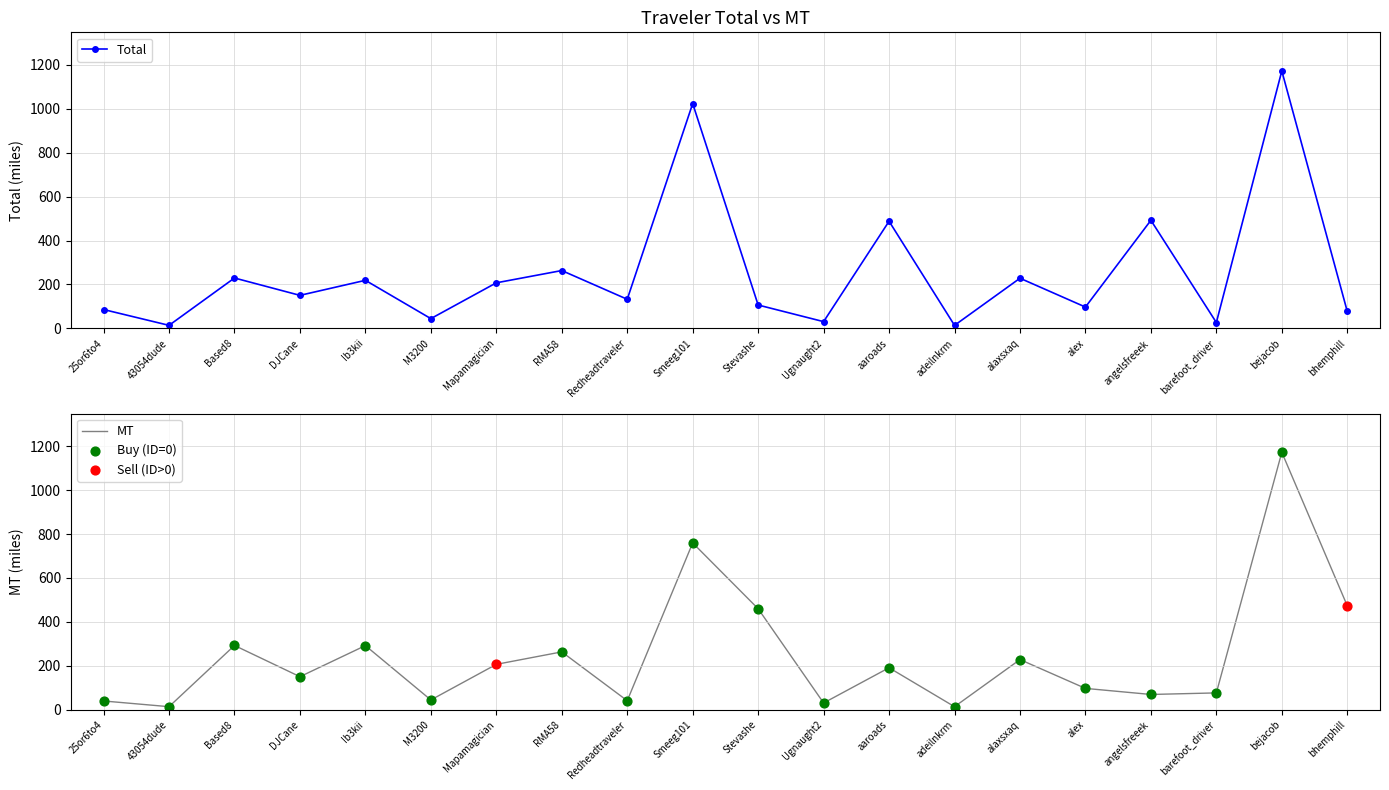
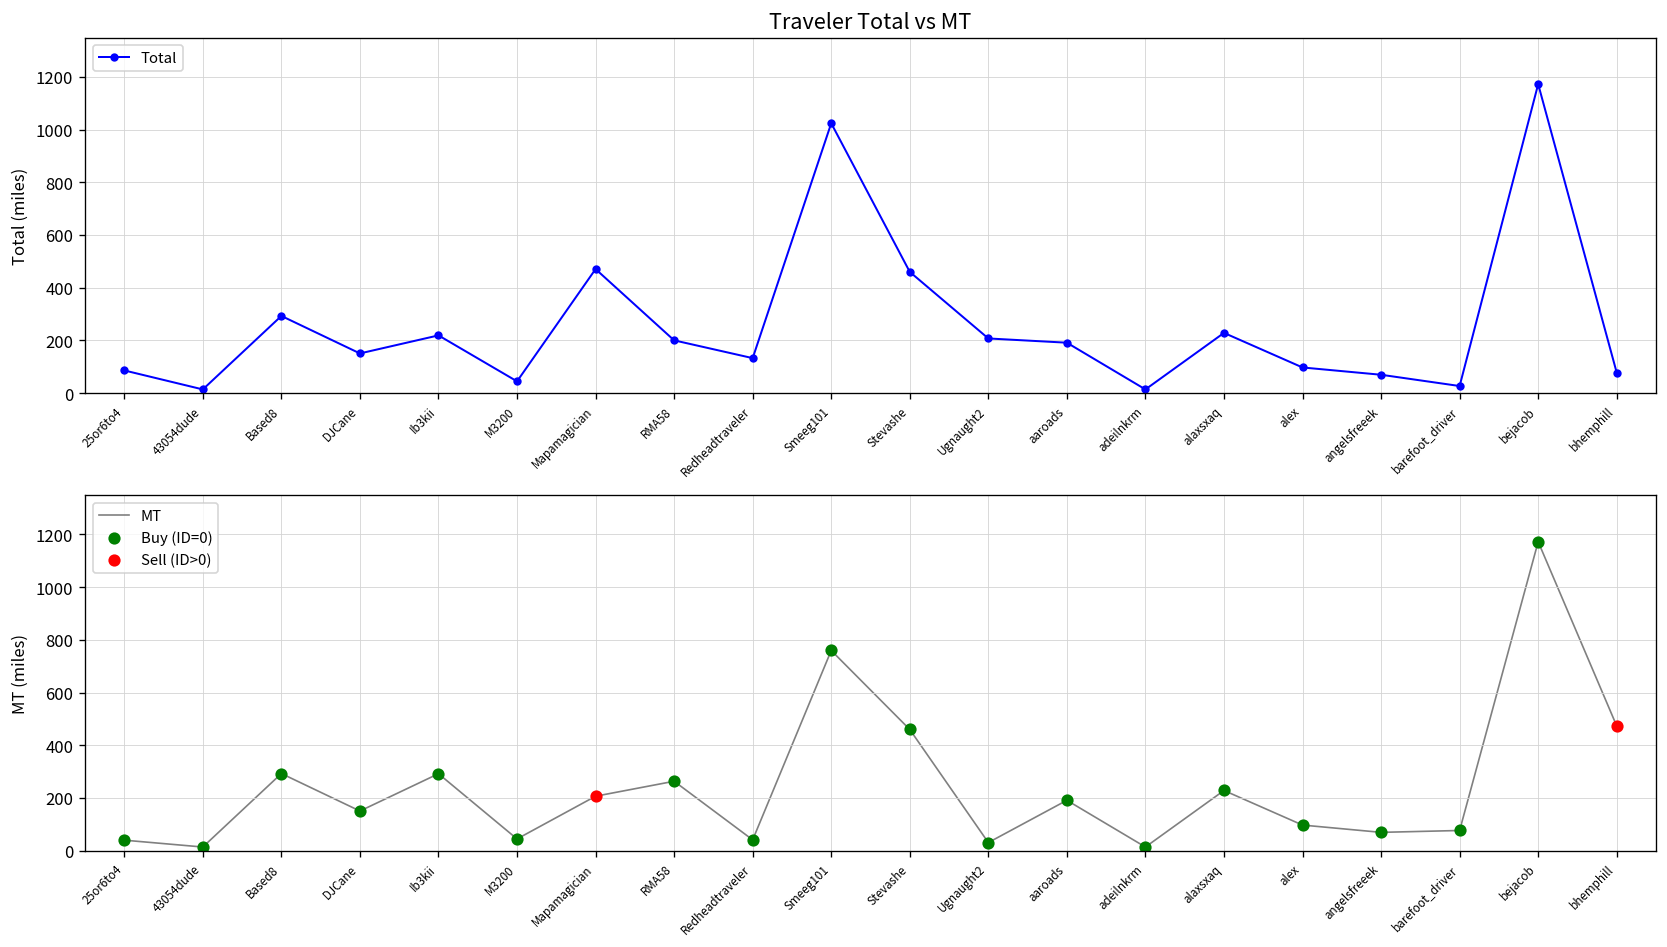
Traveler Total vs MT, Based8: 230 -> 290
Traveler Total vs MT, Mapamagician: 210 -> 470
Traveler Total vs MT, RMA58: 260 -> 200
Traveler Total vs MT, Stevashe: 110 -> 460
Traveler Total vs MT, Ugnaught2: 30 -> 210
Traveler Total vs MT, aaroads: 490 -> 190
Traveler Total vs MT, angelsfreeek: 490 -> 70
